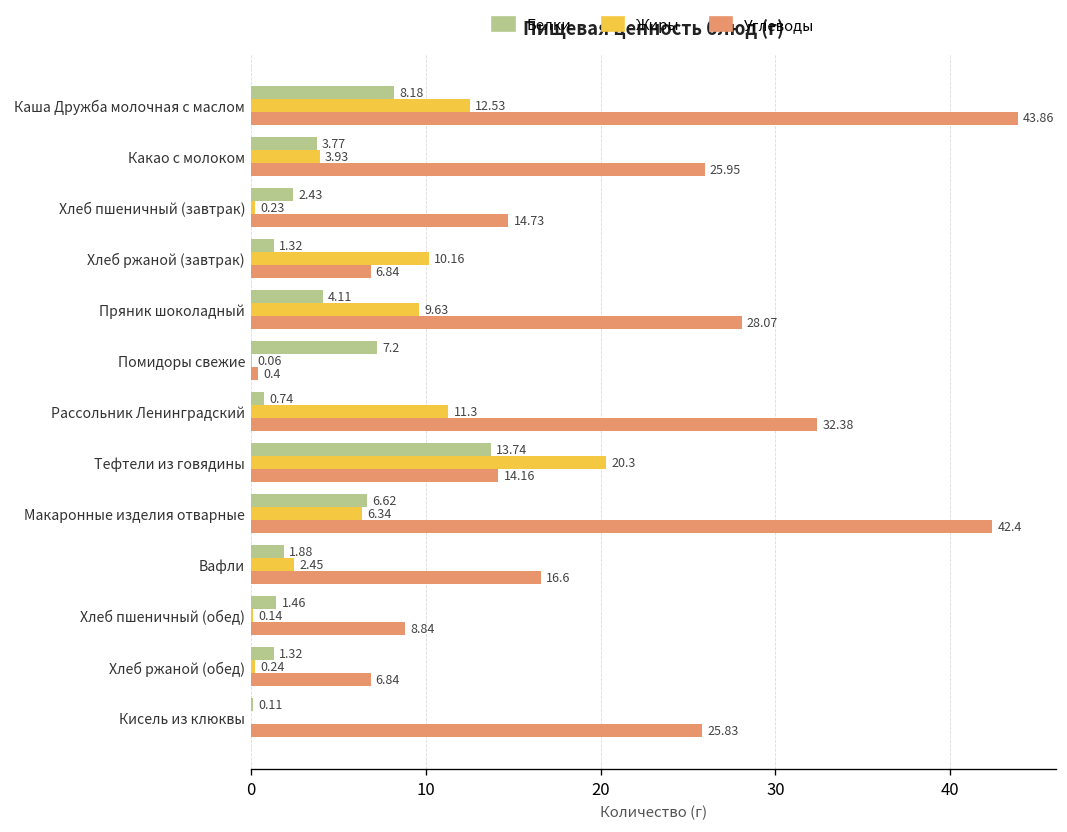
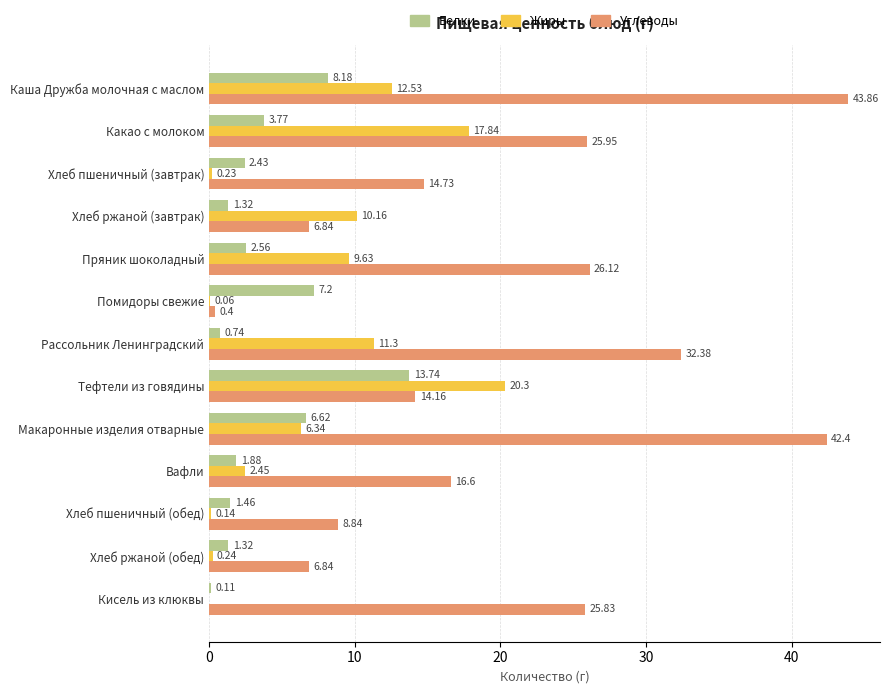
Жиры, Какао с молоком: 3.93 -> 17.84
Белки, Пряник шоколадный: 4.11 -> 2.56
Углеводы, Пряник шоколадный: 28.07 -> 26.12
